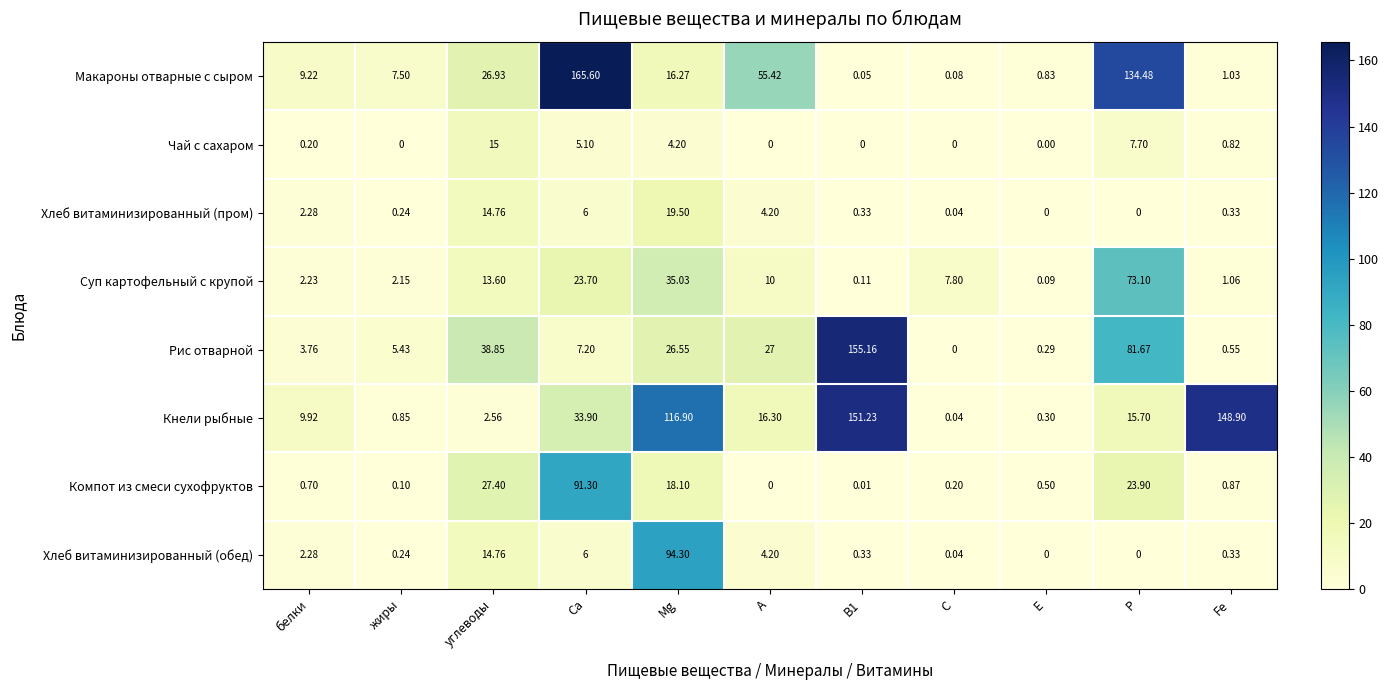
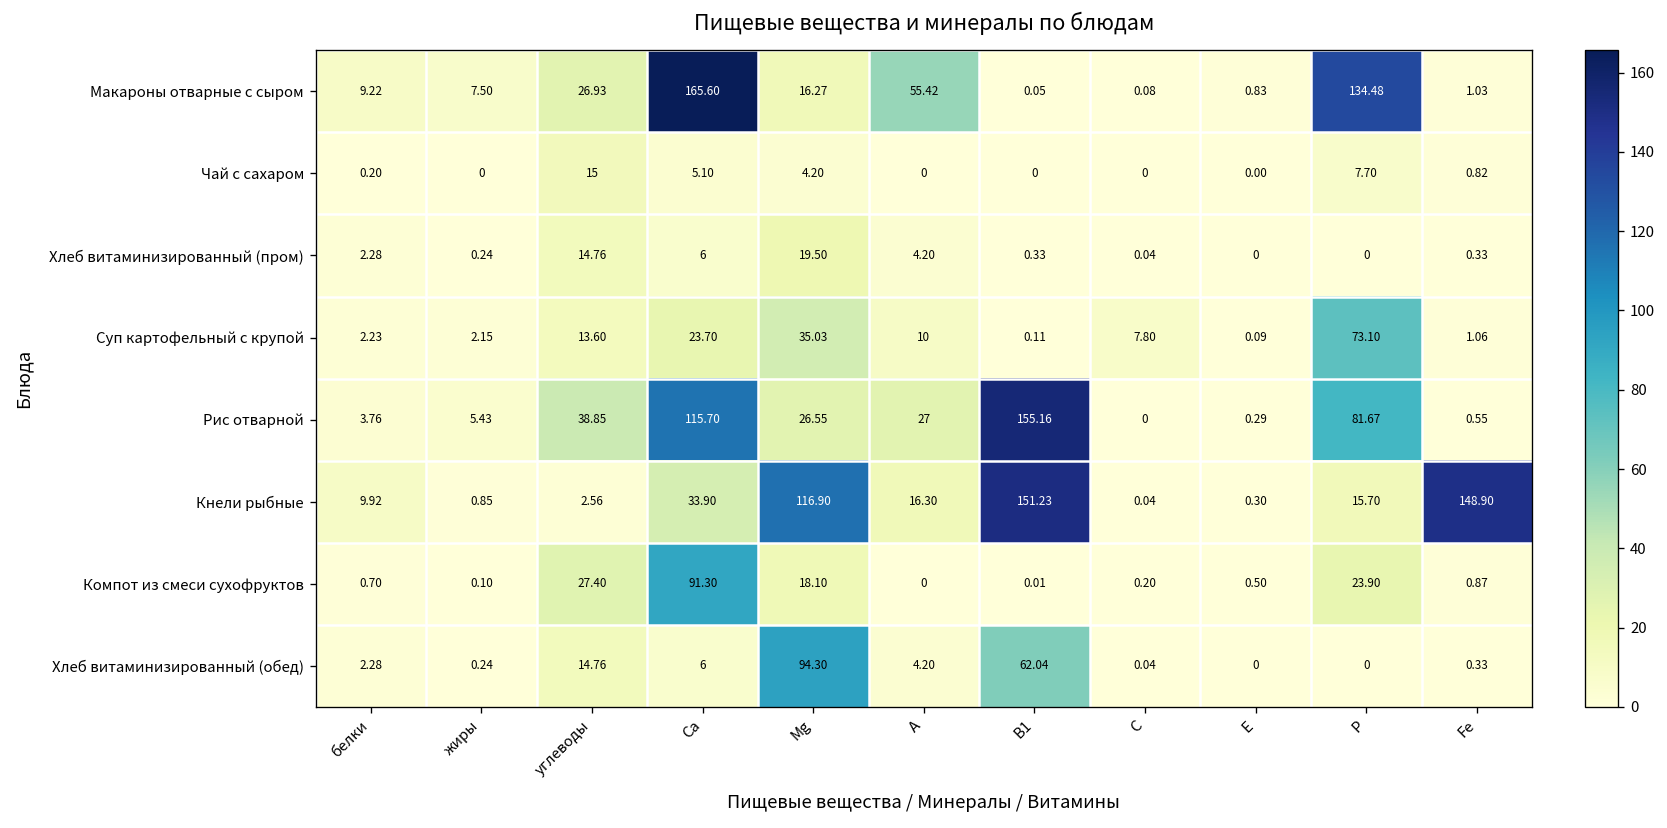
Рис отварной, Са: 7.20 -> 115.70
Хлеб витаминизированный (обед), B1: 0.33 -> 62.04
